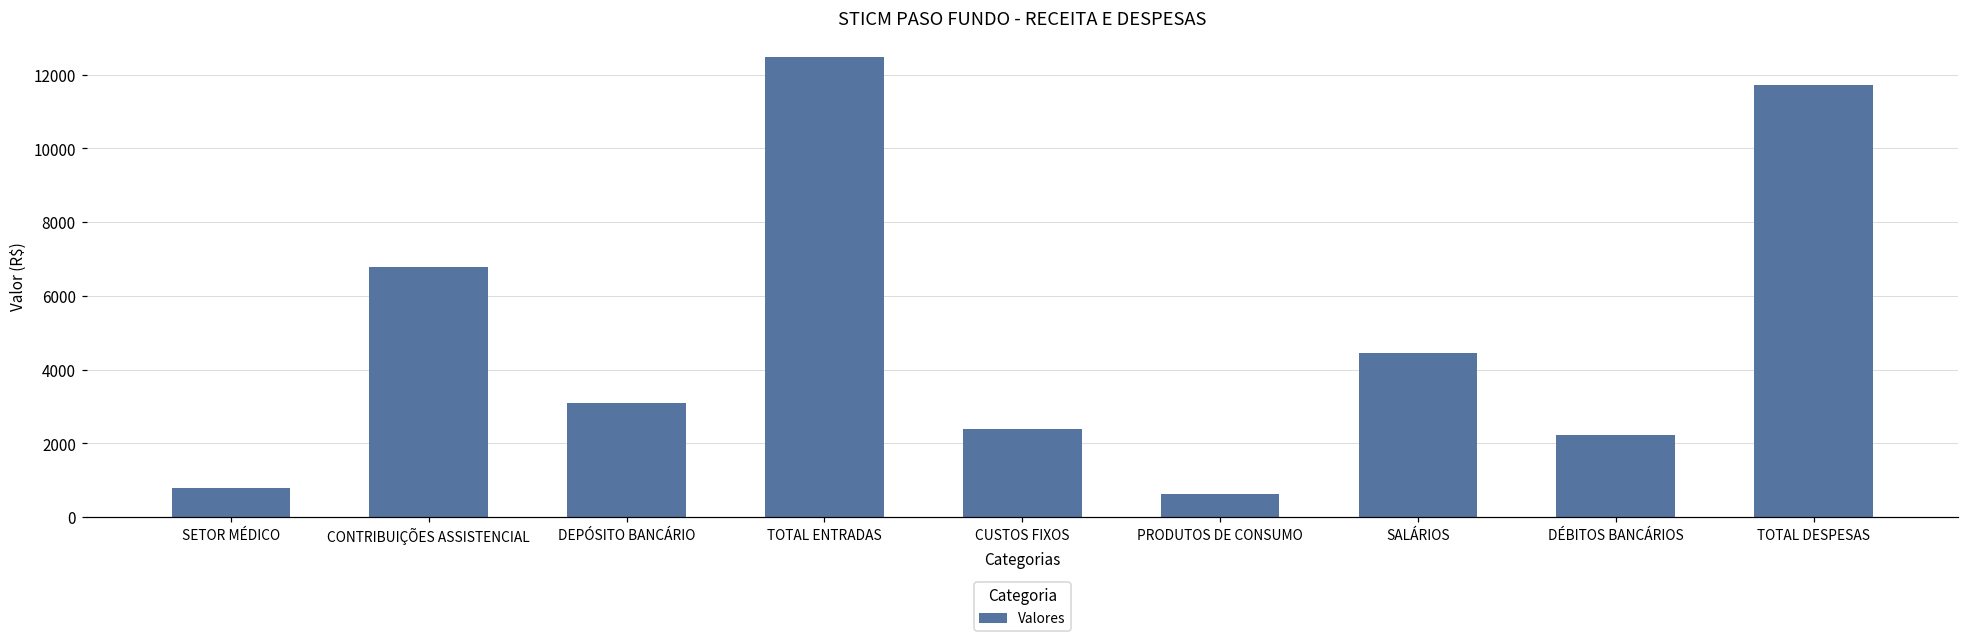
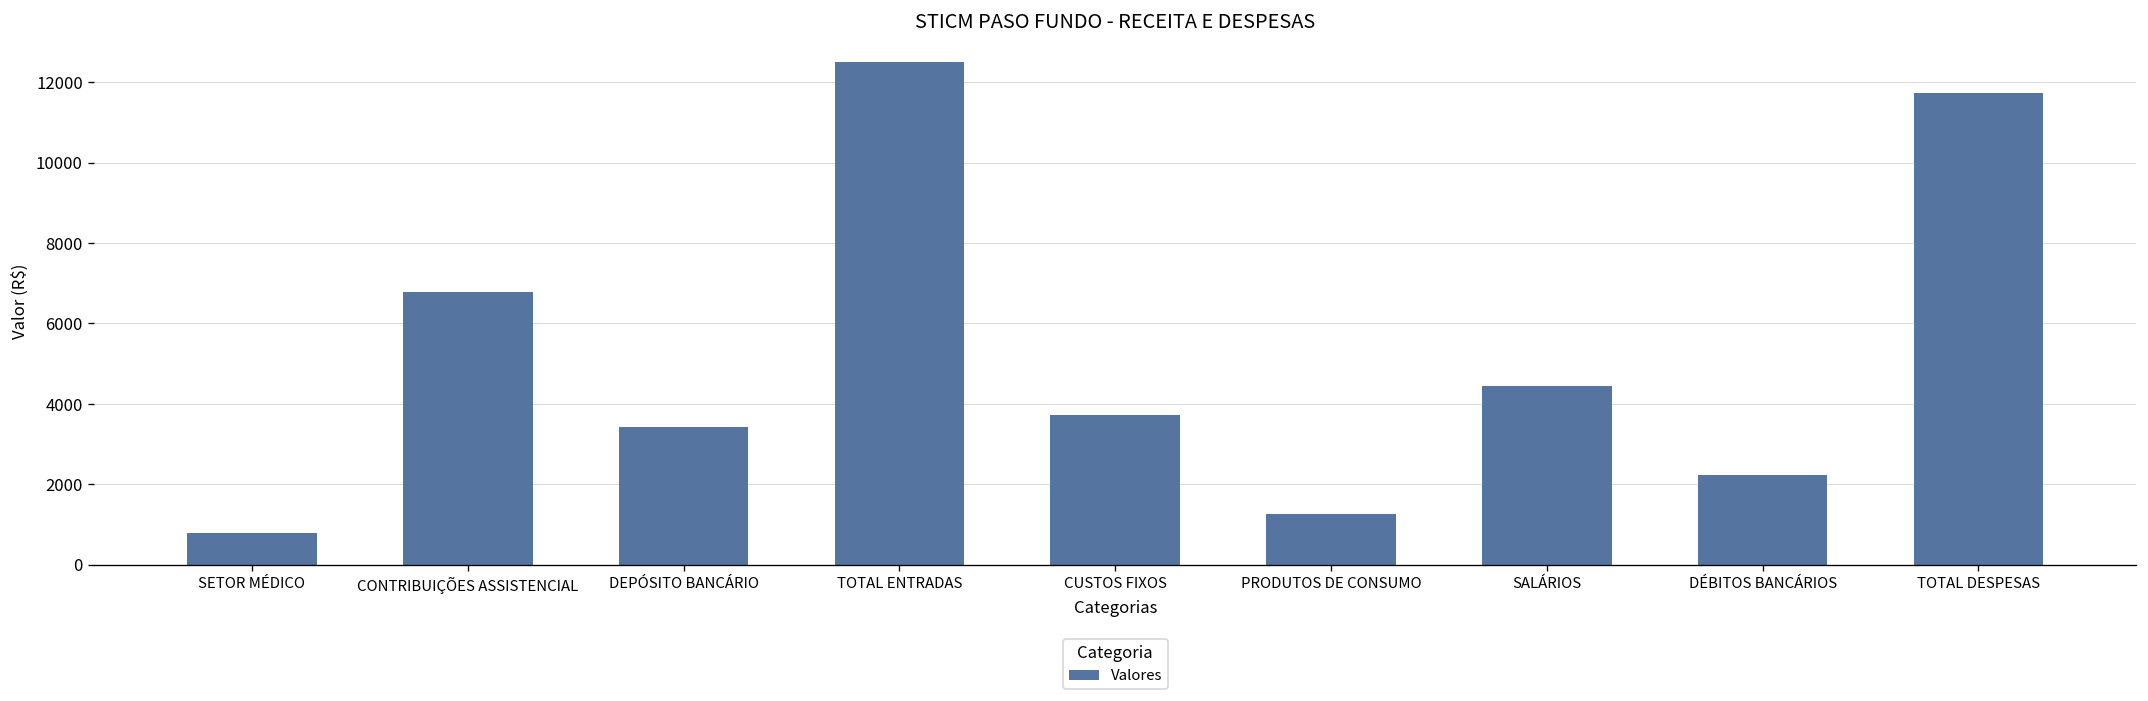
DEPÓSITO BANCÁRIO: 3100 -> 3400
CUSTOS FIXOS: 2400 -> 3700
PRODUTOS DE CONSUMO: 600 -> 1300
